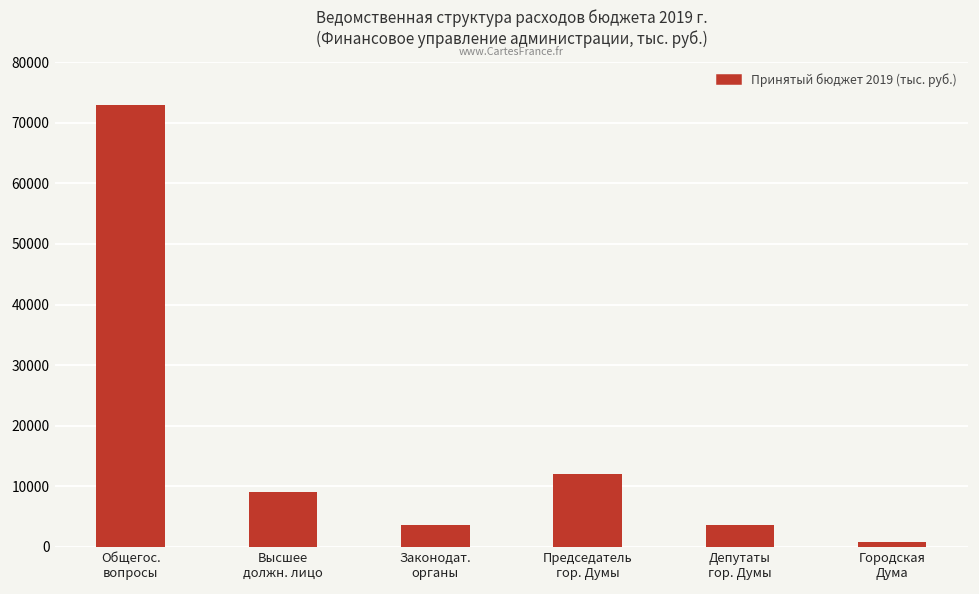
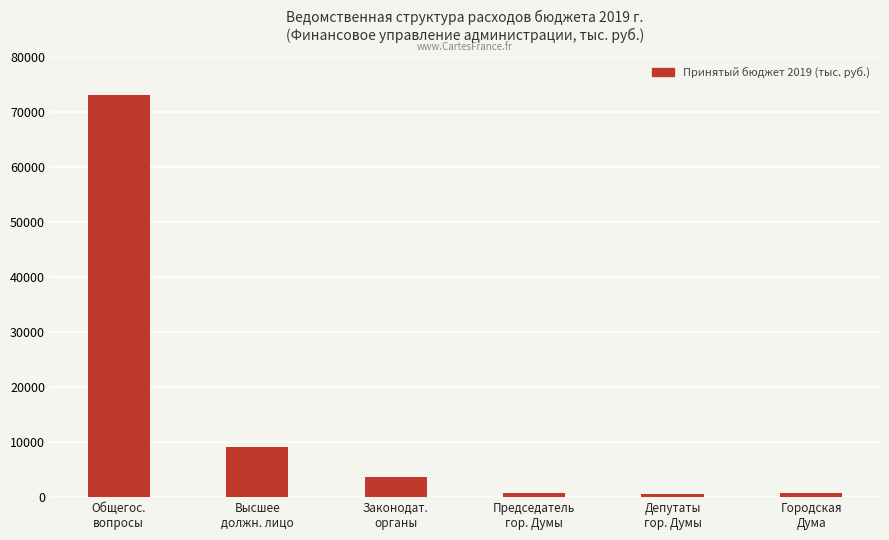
Председатель гор. Думы: 12000 -> 1000
Депутаты гор. Думы: 4000 -> 1000
